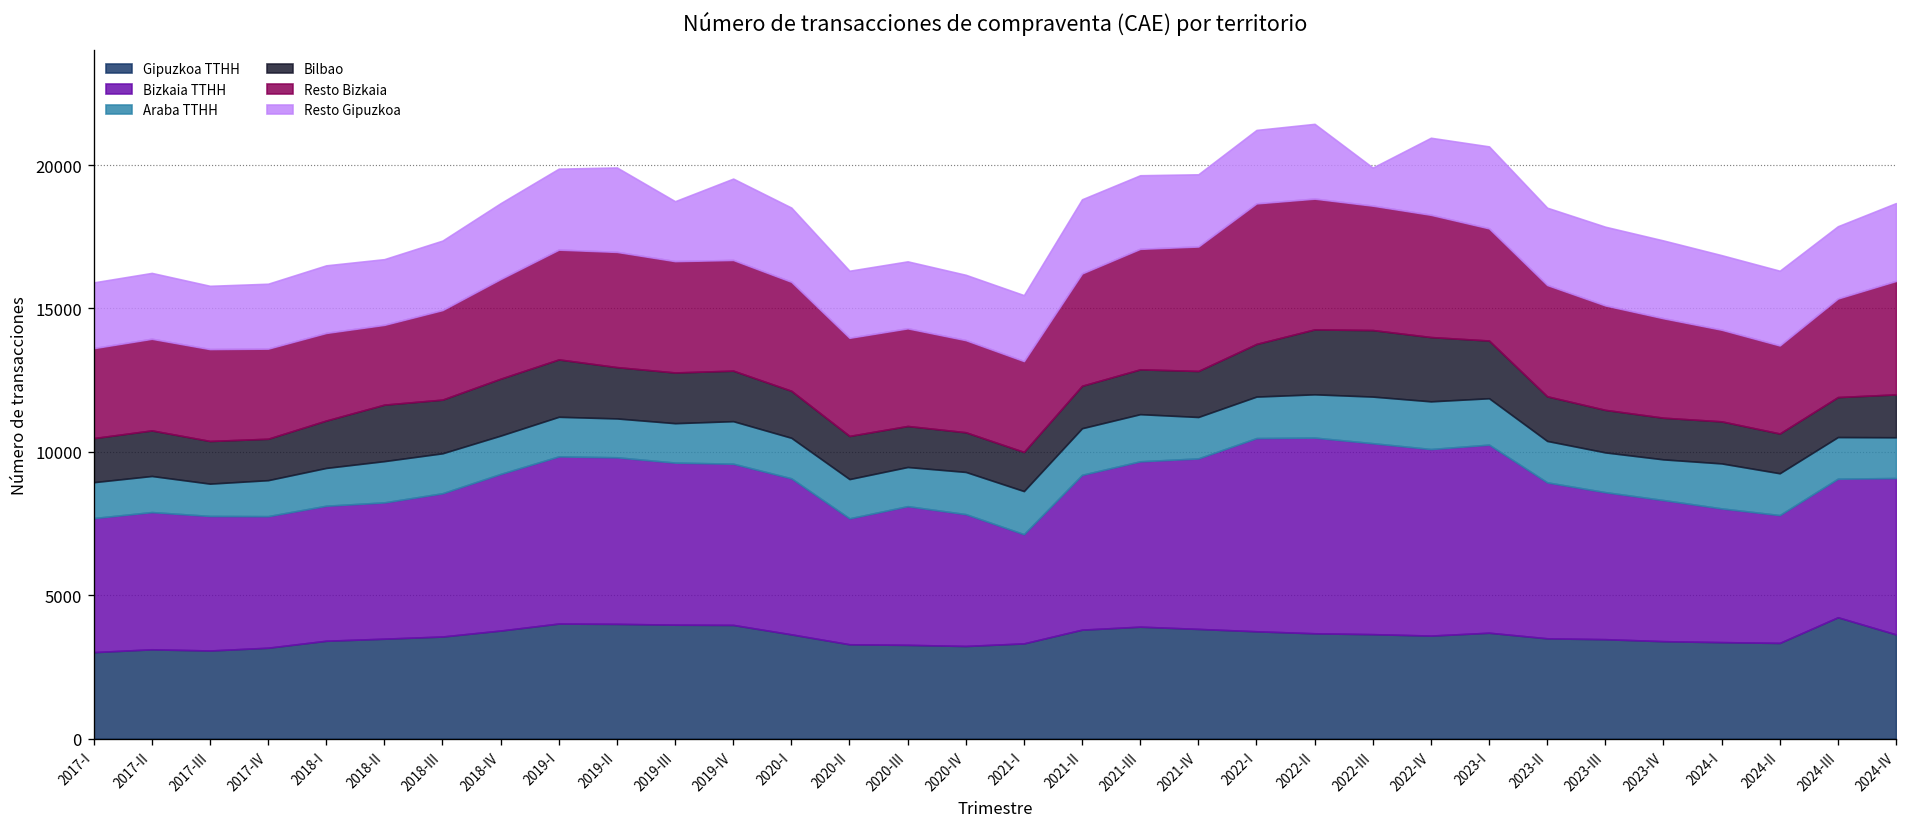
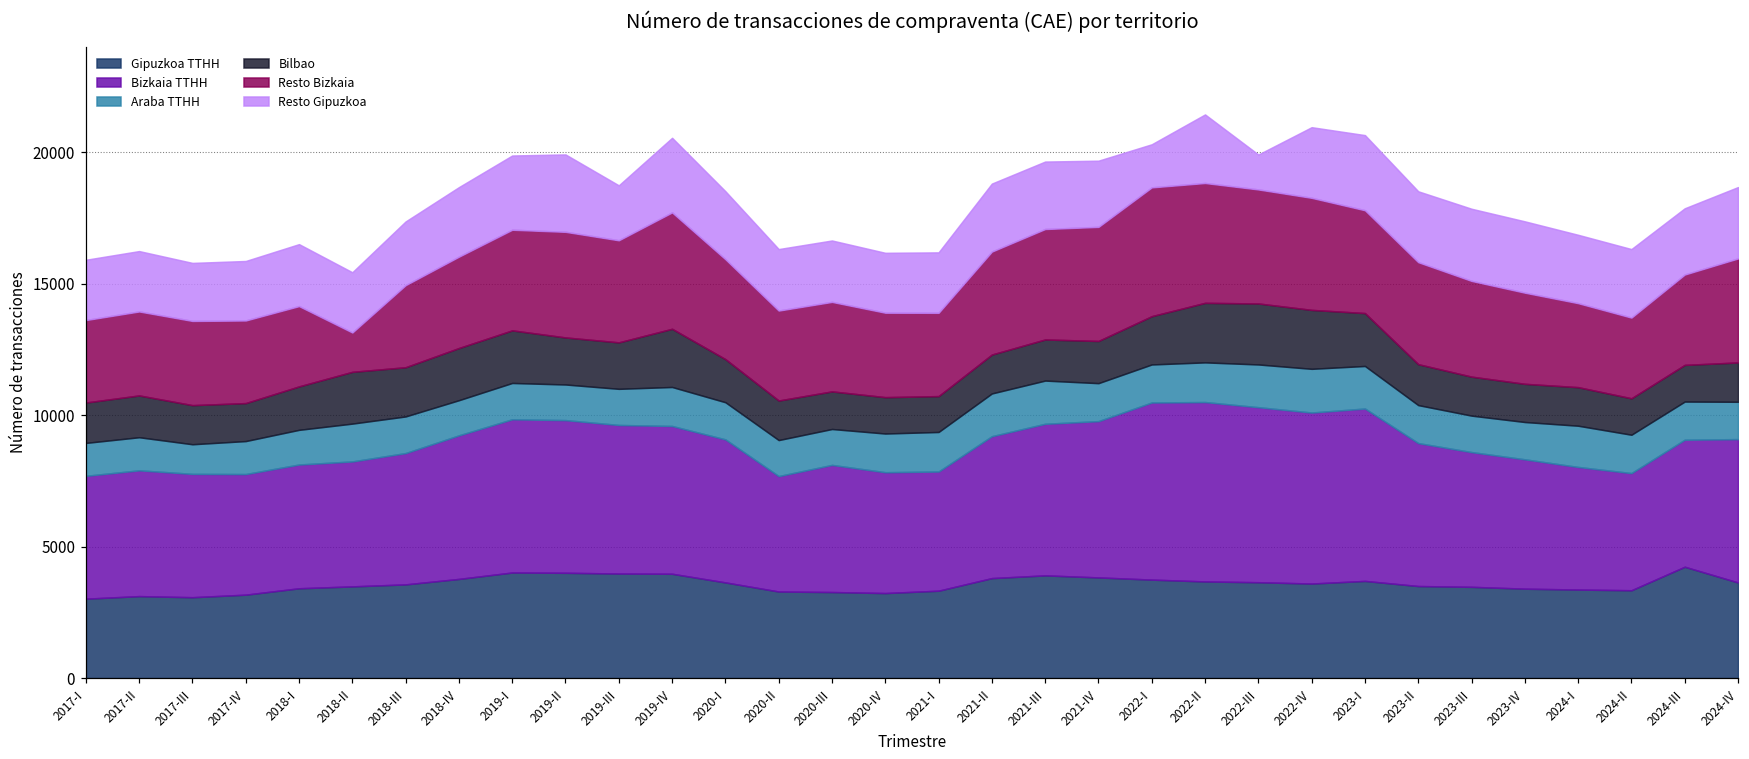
Resto Bizkaia, 2018-II: 2800 -> 1500
Bilbao, 2019-IV: 1800 -> 2200
Resto Bizkaia, 2019-IV: 3900 -> 4400
Bizkaia TTHH, 2021-I: 3800 -> 4500
Resto Gipuzkoa, 2022-I: 2600 -> 1600
